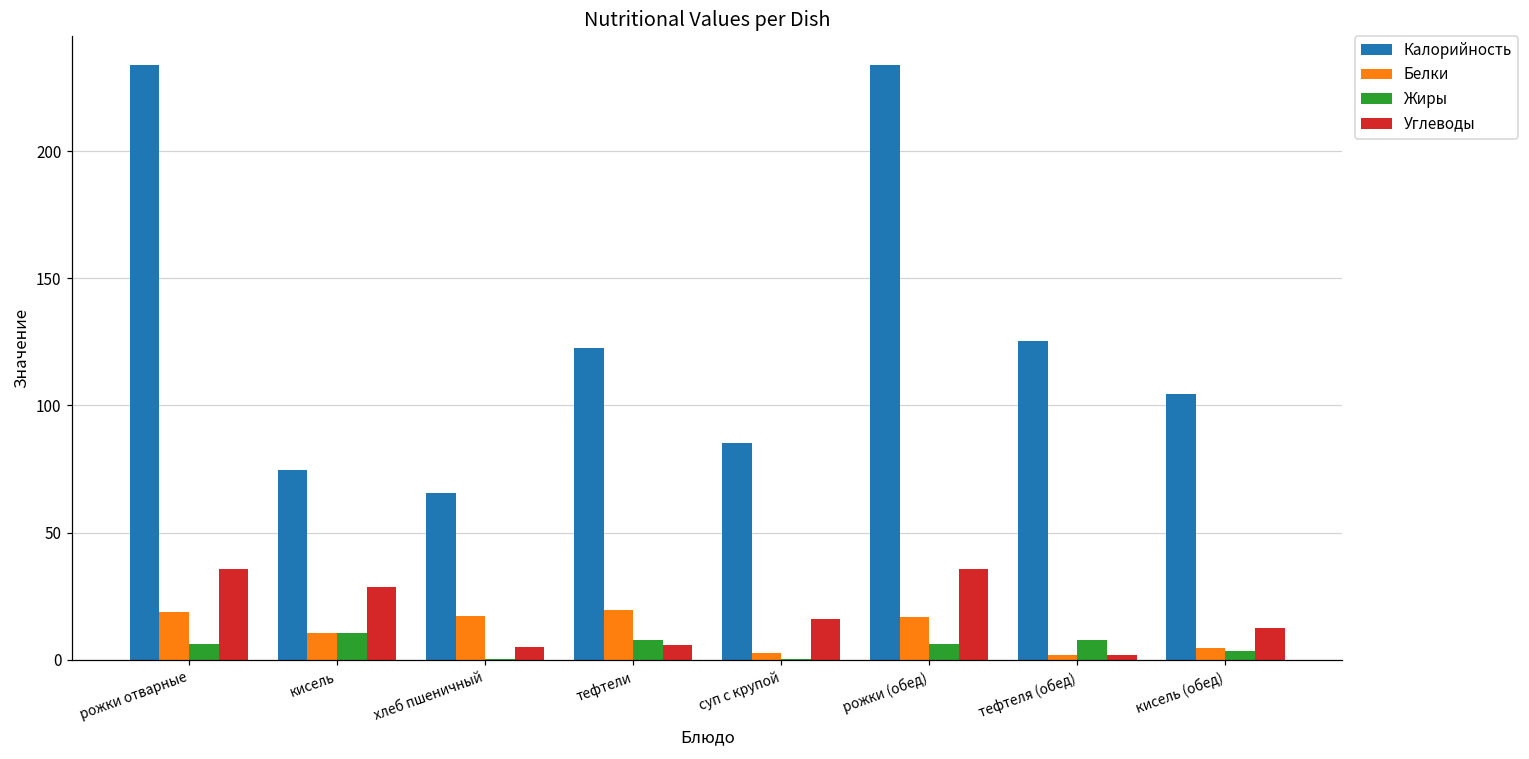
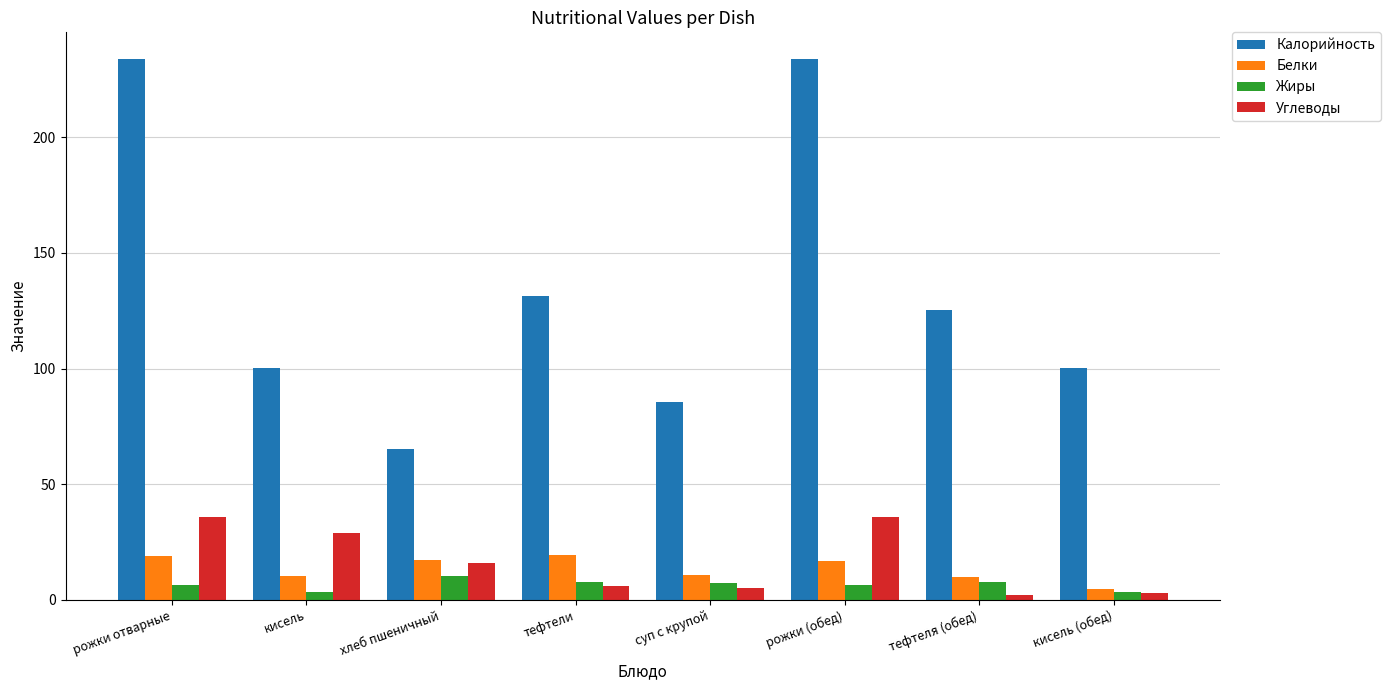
Калорийность, кисель: 75 -> 100
Жиры, кисель: 11 -> 4
Жиры, хлеб пшеничный: 0 -> 10
Углеводы, хлеб пшеничный: 5 -> 16
Калорийность, тефтели: 123 -> 131
Белки, суп с крупой: 3 -> 11
Жиры, суп с крупой: 0 -> 7
Углеводы, суп с крупой: 16 -> 5
Белки, тефтеля (обед): 2 -> 10
Калорийность, кисель (обед): 104 -> 100
Углеводы, кисель (обед): 13 -> 3
